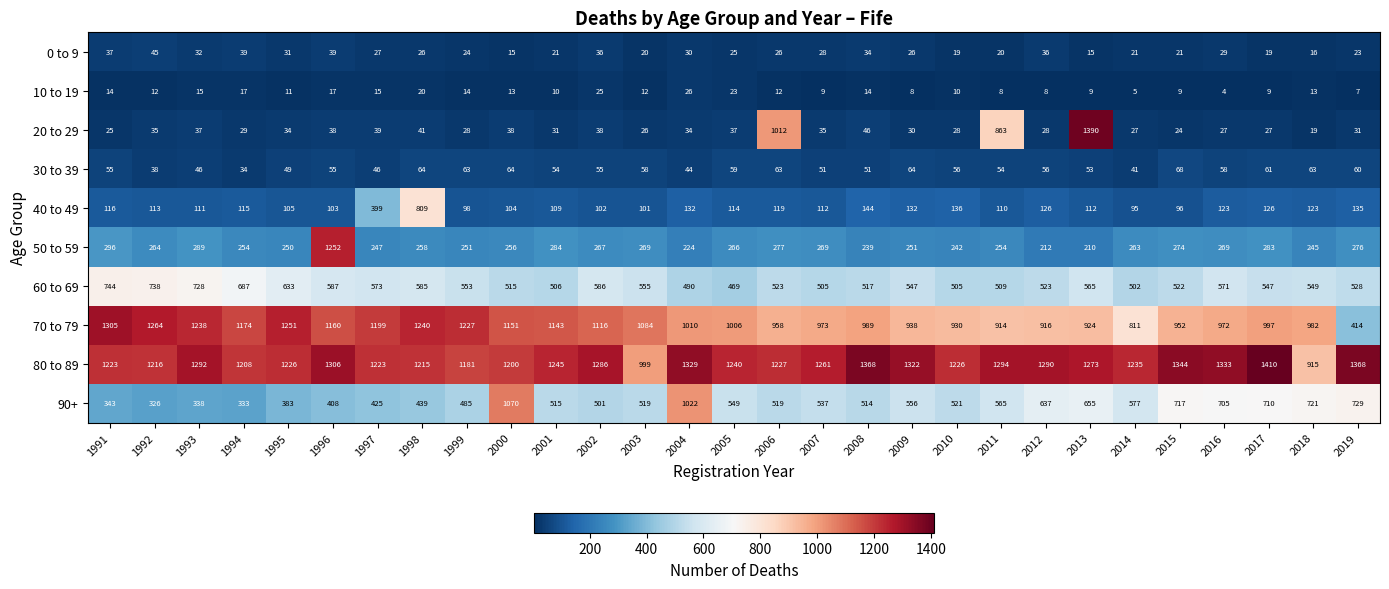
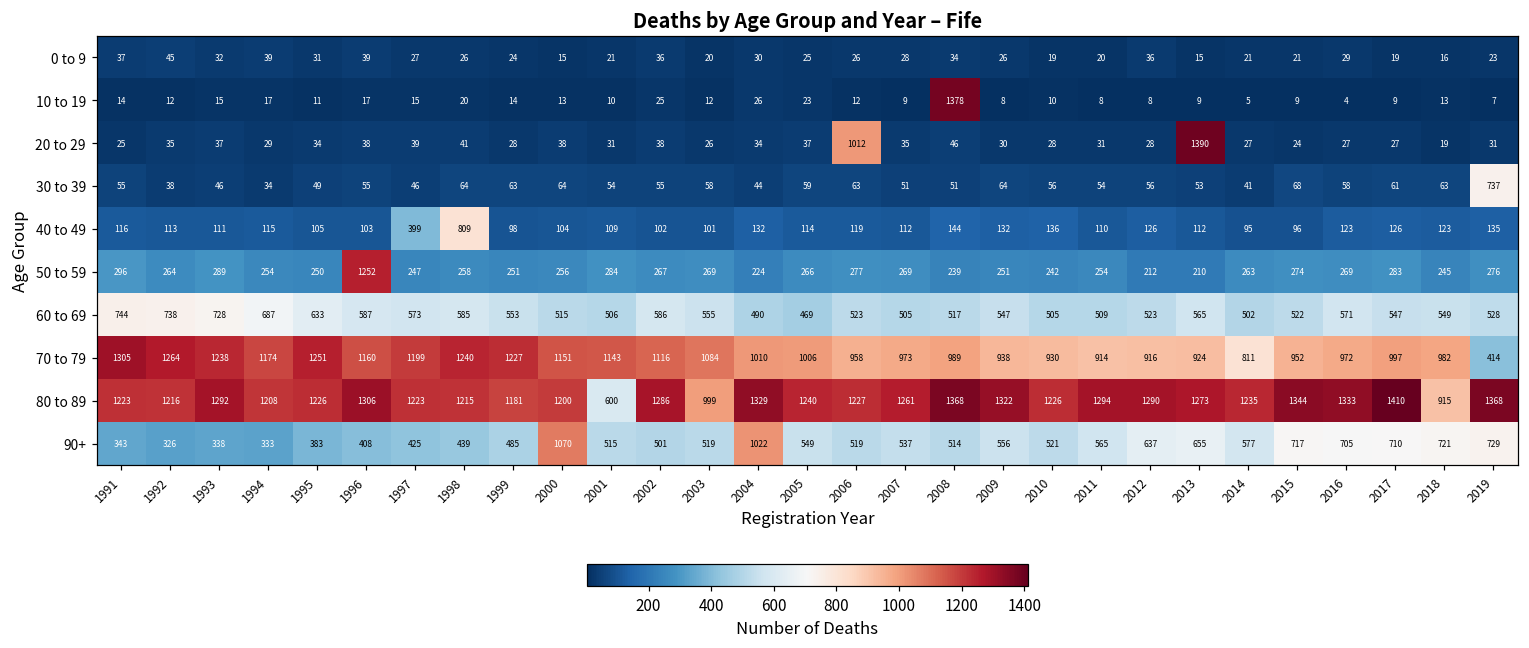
10 to 19, 2008: 14 -> 1378
20 to 29, 2011: 863 -> 31
30 to 39, 2019: 60 -> 737
80 to 89, 2001: 1245 -> 600
